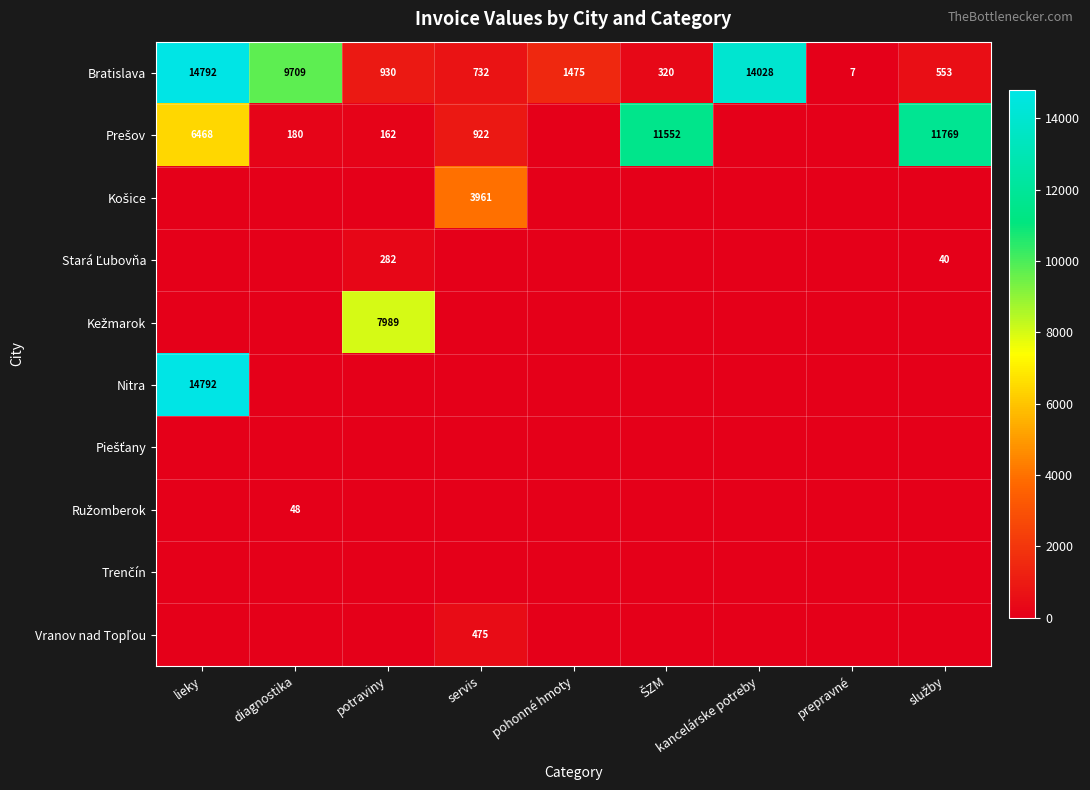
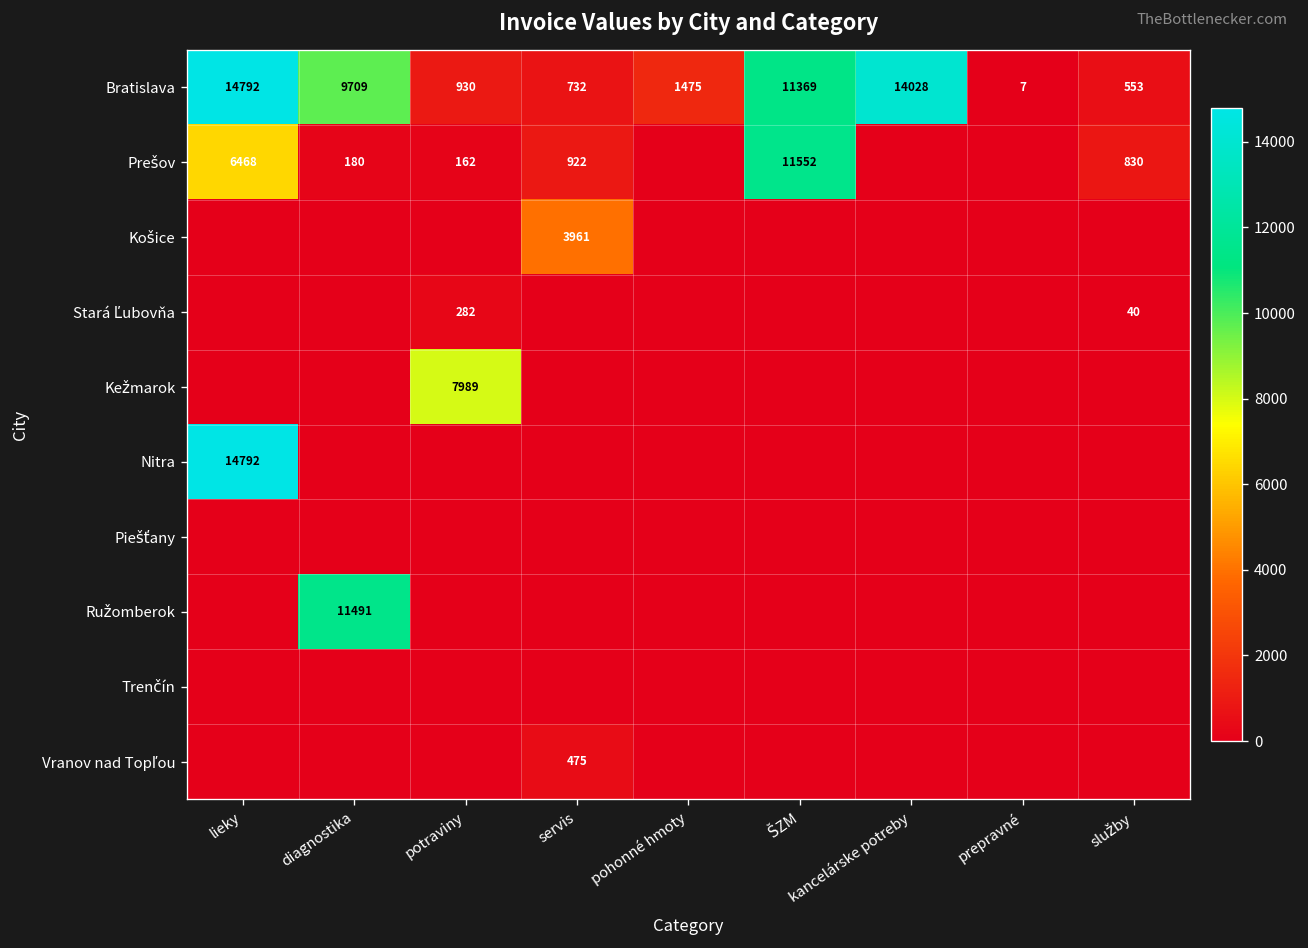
Bratislava, ŠZM: 320 -> 11369
Prešov, služby: 11769 -> 830
Ružomberok, diagnostika: 48 -> 11491
